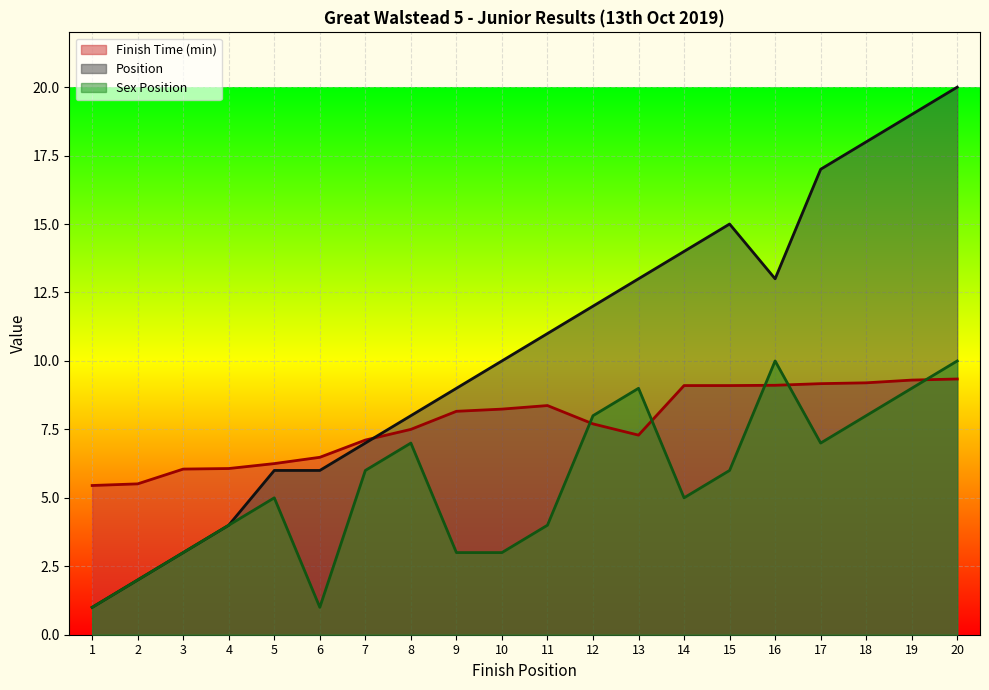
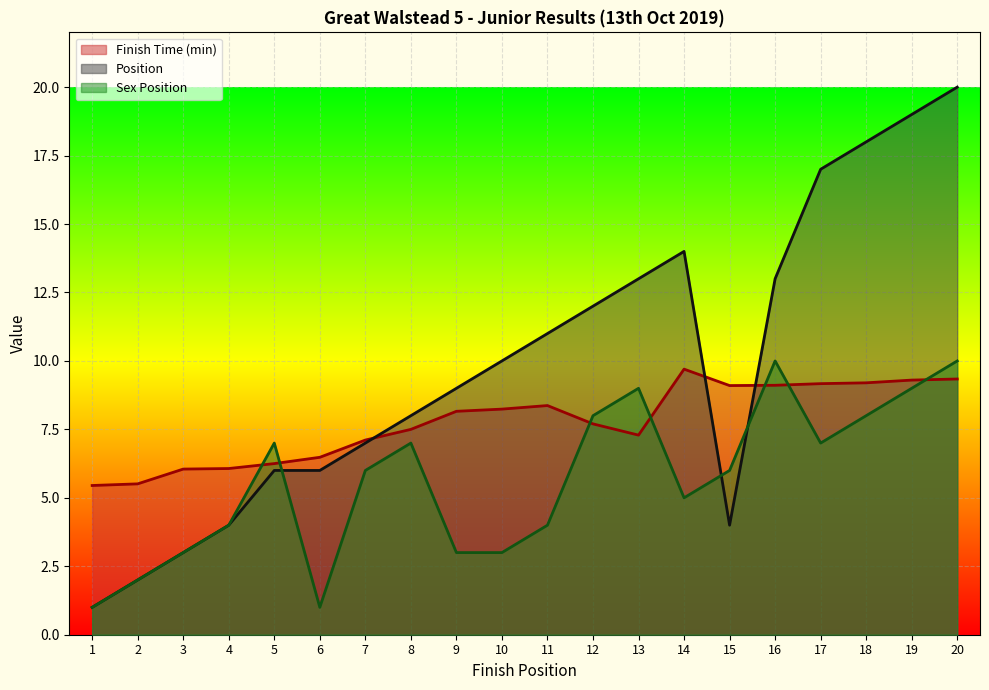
Sex Position, 5: 5 -> 7
Finish Time (min), 14: 9.1 -> 9.7
Position, 15: 15 -> 4
